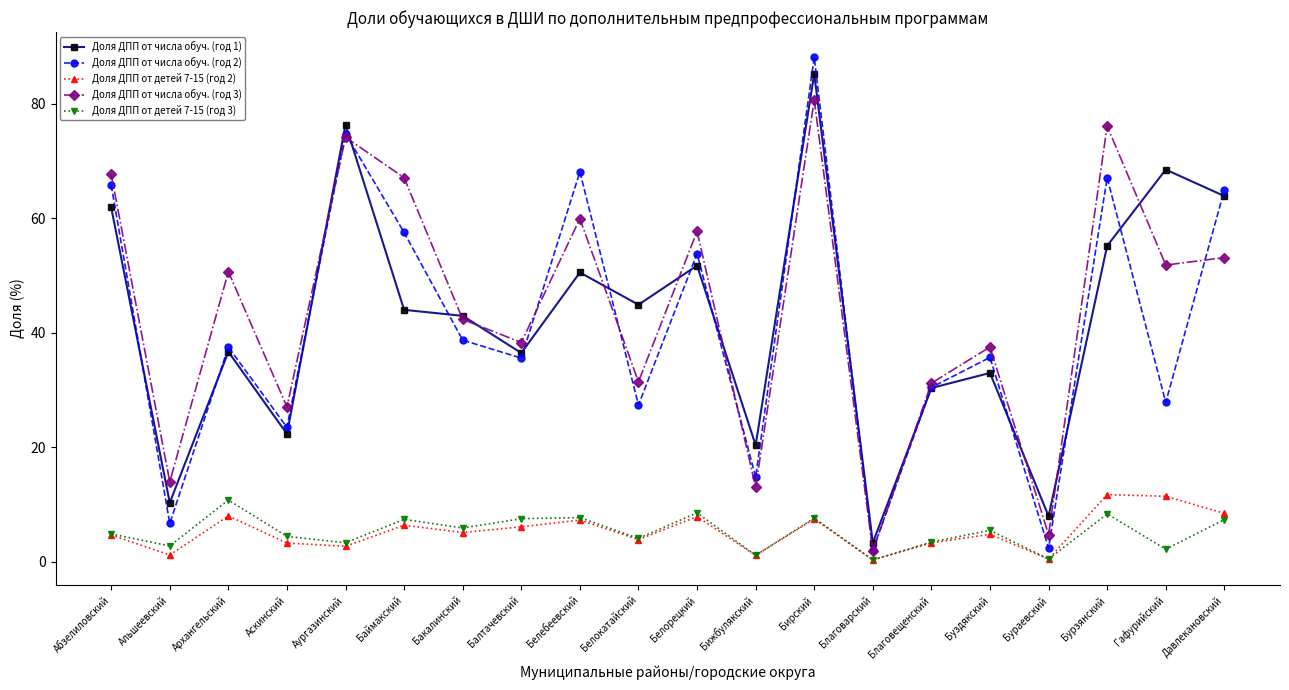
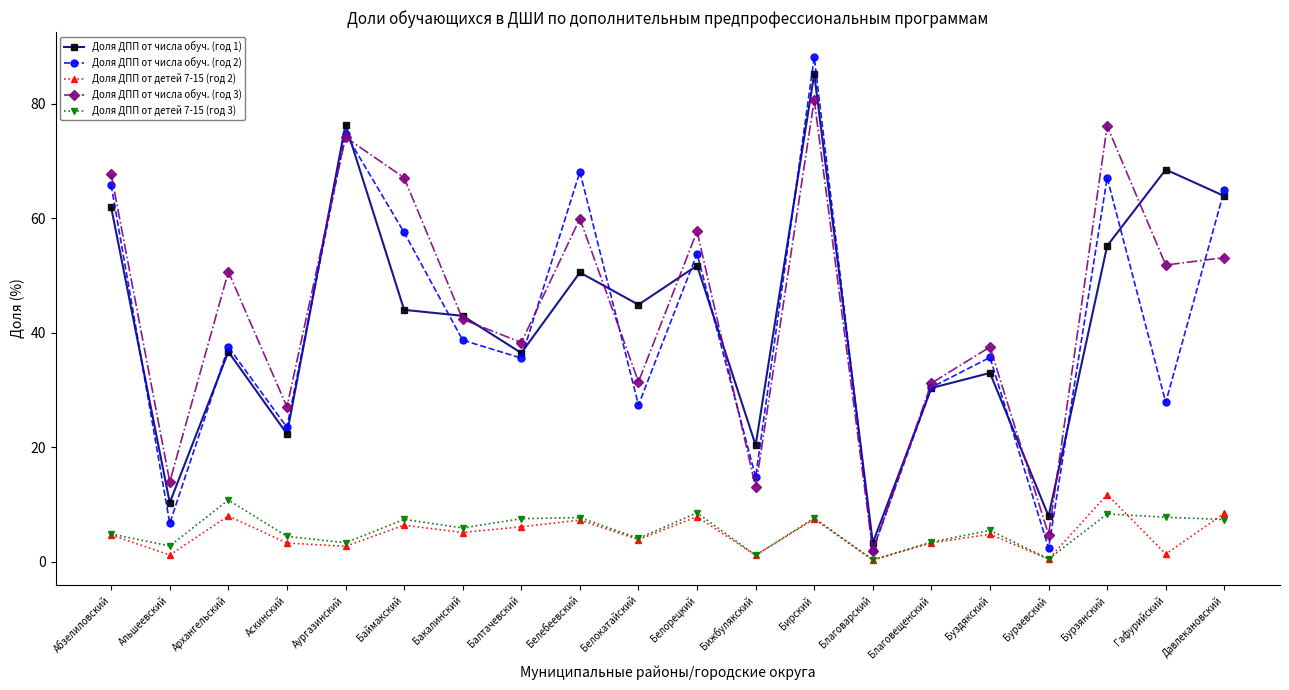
Доля ДПП от детей 7-15 (год 2), Гафурийский: 11 -> 1
Доля ДПП от детей 7-15 (год 3), Гафурийский: 2 -> 8
